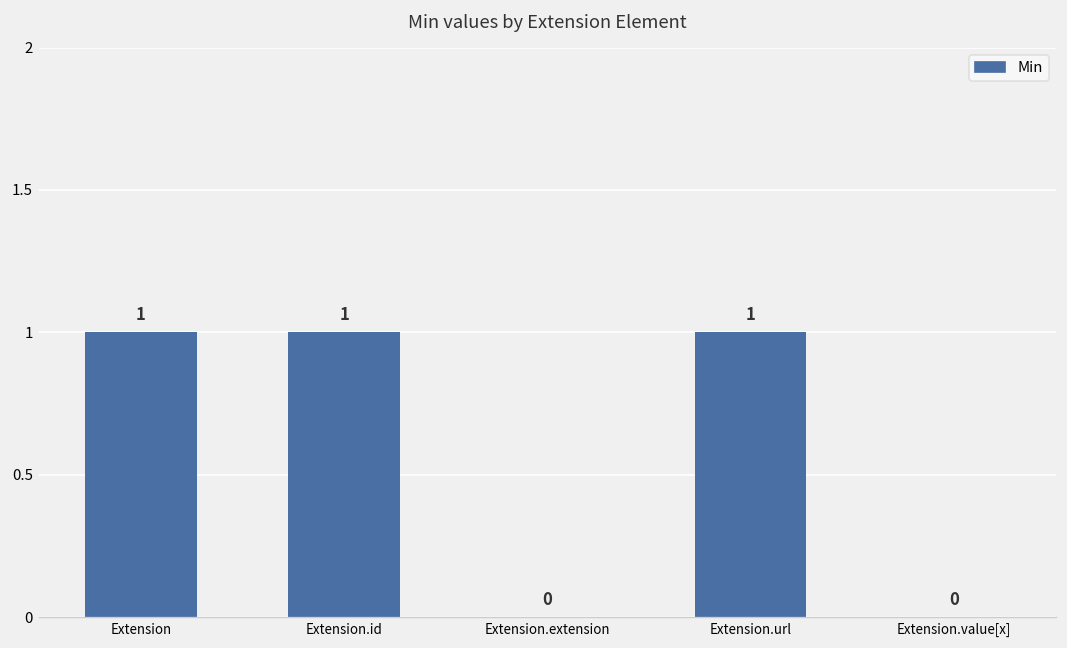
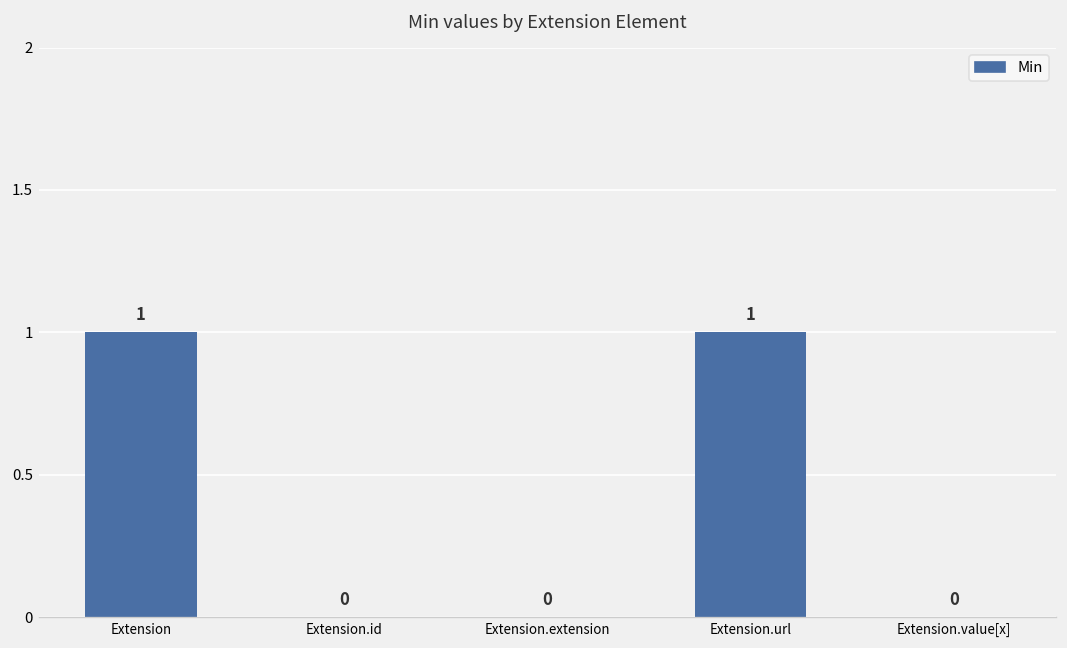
Extension.id: 1 -> 0
